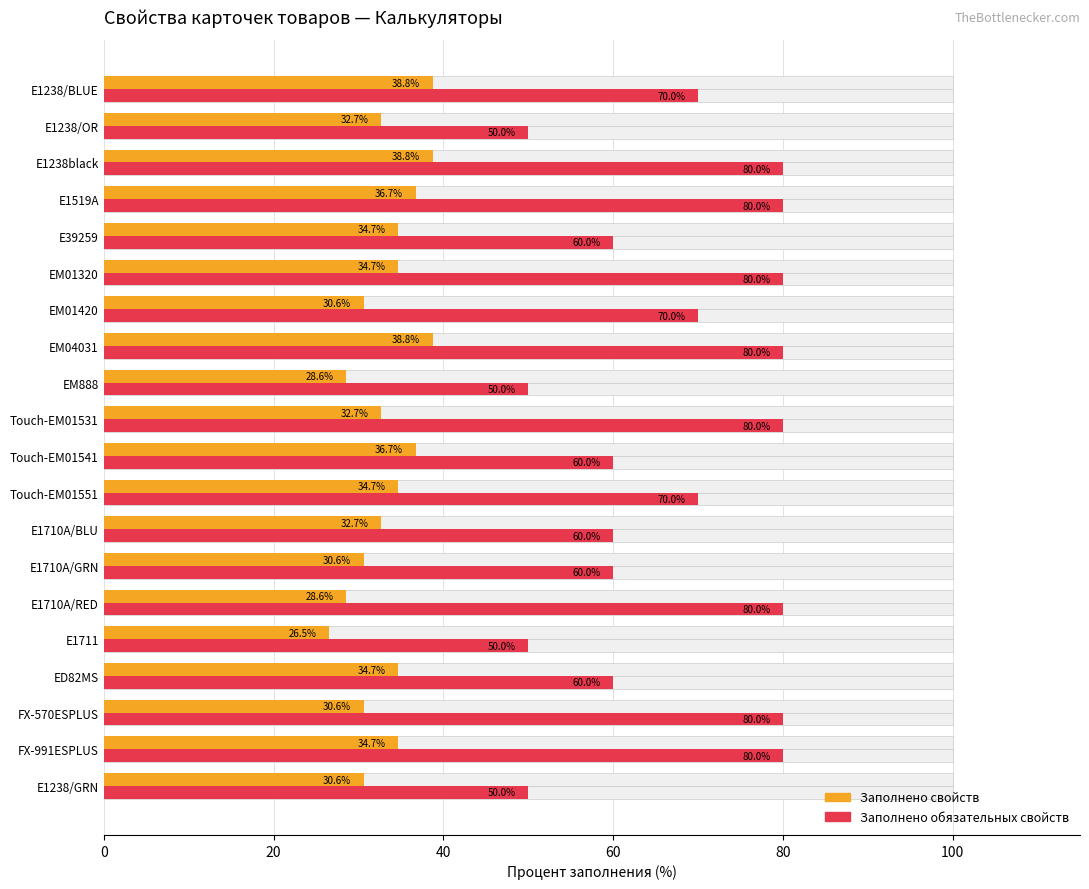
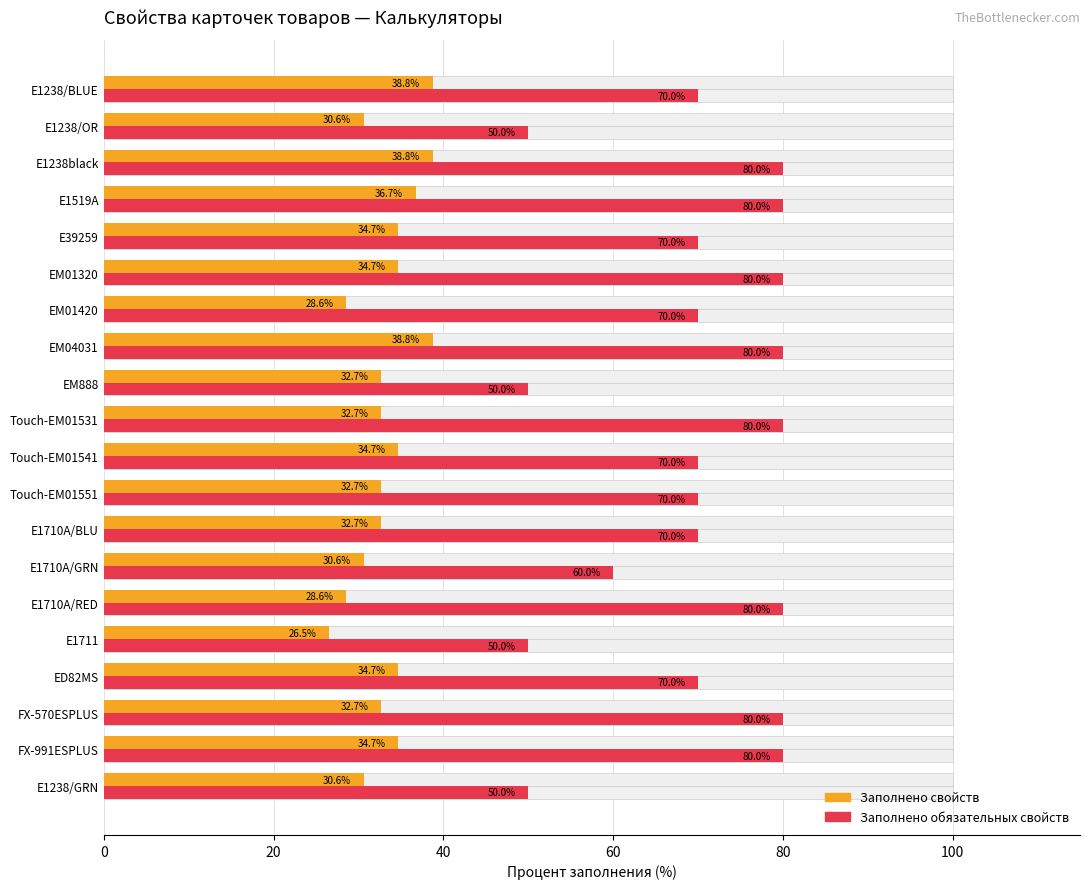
Заполнено свойств, E1238/OR: 32.7% -> 30.6%
Заполнено обязательных свойств, E39259: 60.0% -> 70.0%
Заполнено свойств, EM01420: 30.6% -> 28.6%
Заполнено свойств, EM888: 28.6% -> 32.7%
Заполнено свойств, Touch-EM01541: 36.7% -> 34.7%
Заполнено обязательных свойств, Touch-EM01541: 60.0% -> 70.0%
Заполнено свойств, Touch-EM01551: 34.7% -> 32.7%
Заполнено обязательных свойств, E1710A/BLU: 60.0% -> 70.0%
Заполнено обязательных свойств, ED82MS: 60.0% -> 70.0%
Заполнено свойств, FX-570ESPLUS: 30.6% -> 32.7%
